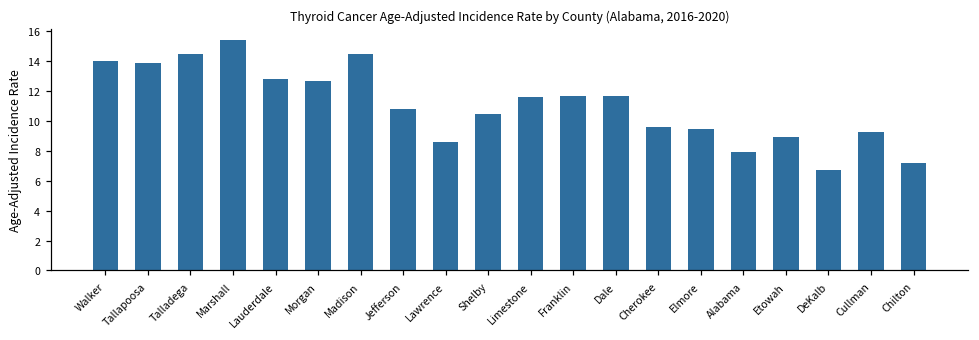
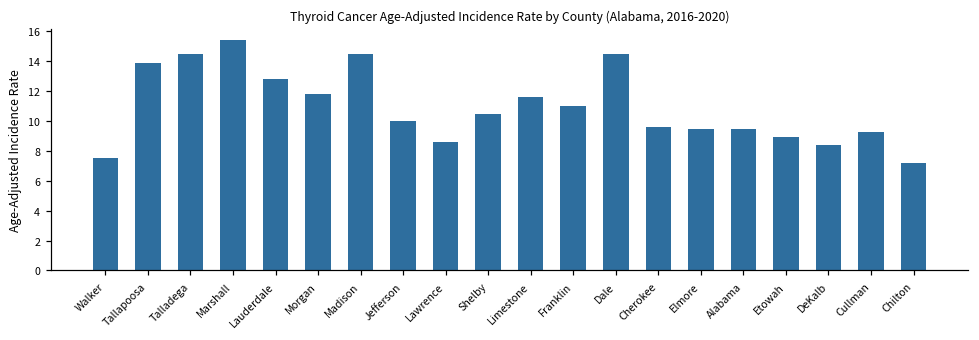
Walker: 14.0 -> 7.5
Morgan: 12.7 -> 11.8
Jefferson: 10.8 -> 10.0
Franklin: 11.7 -> 11.0
Dale: 11.7 -> 14.5
Alabama: 7.9 -> 9.5
DeKalb: 6.7 -> 8.4
